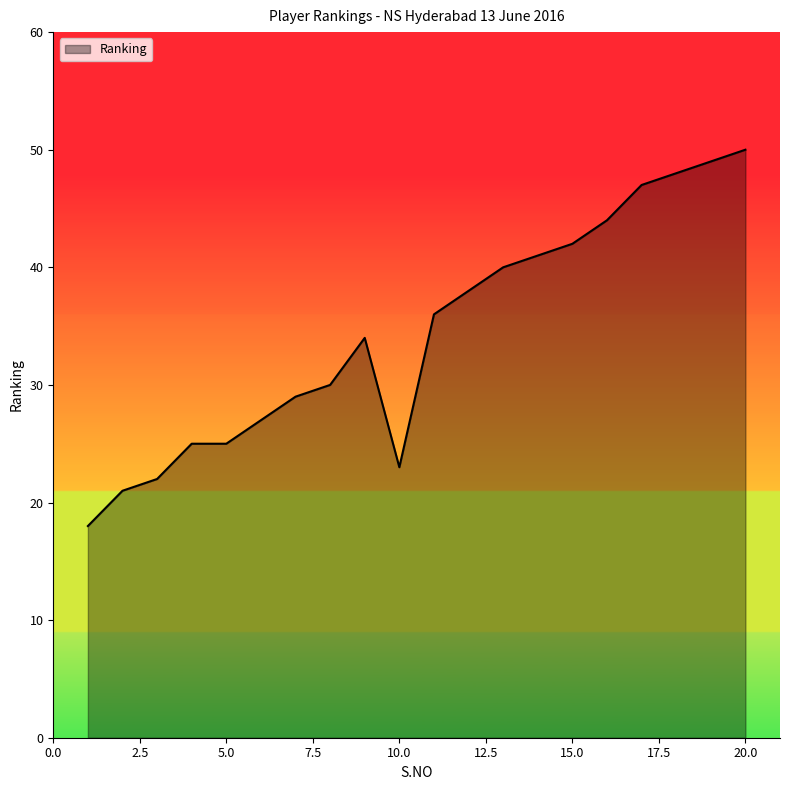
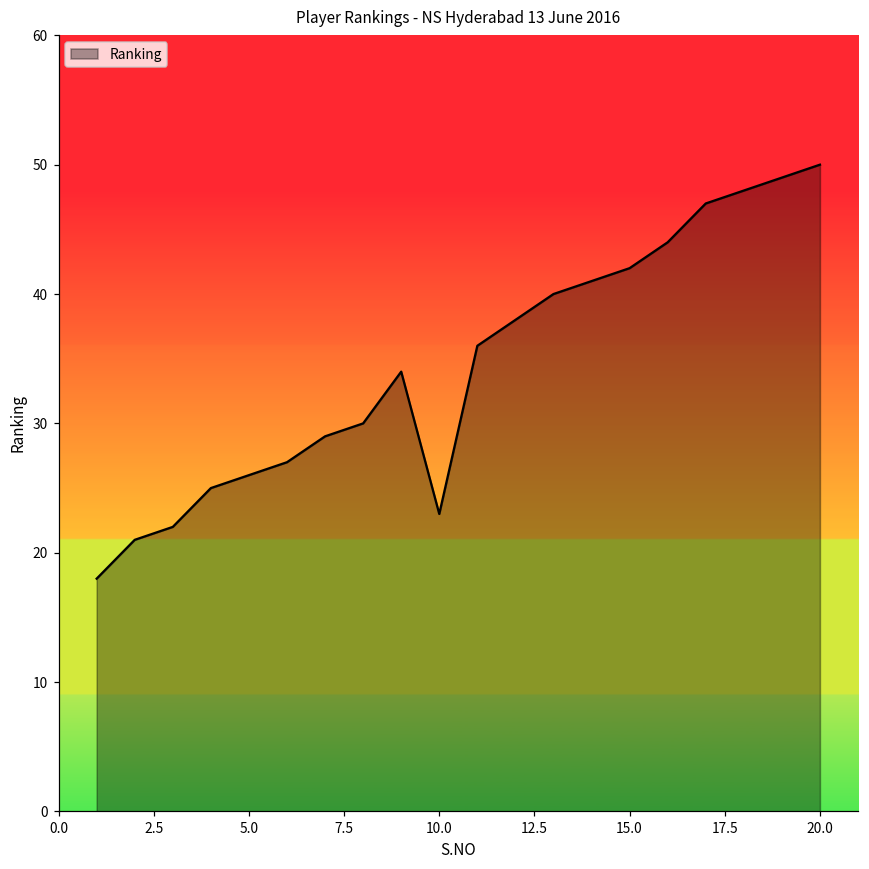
5.0: 25 -> 26
